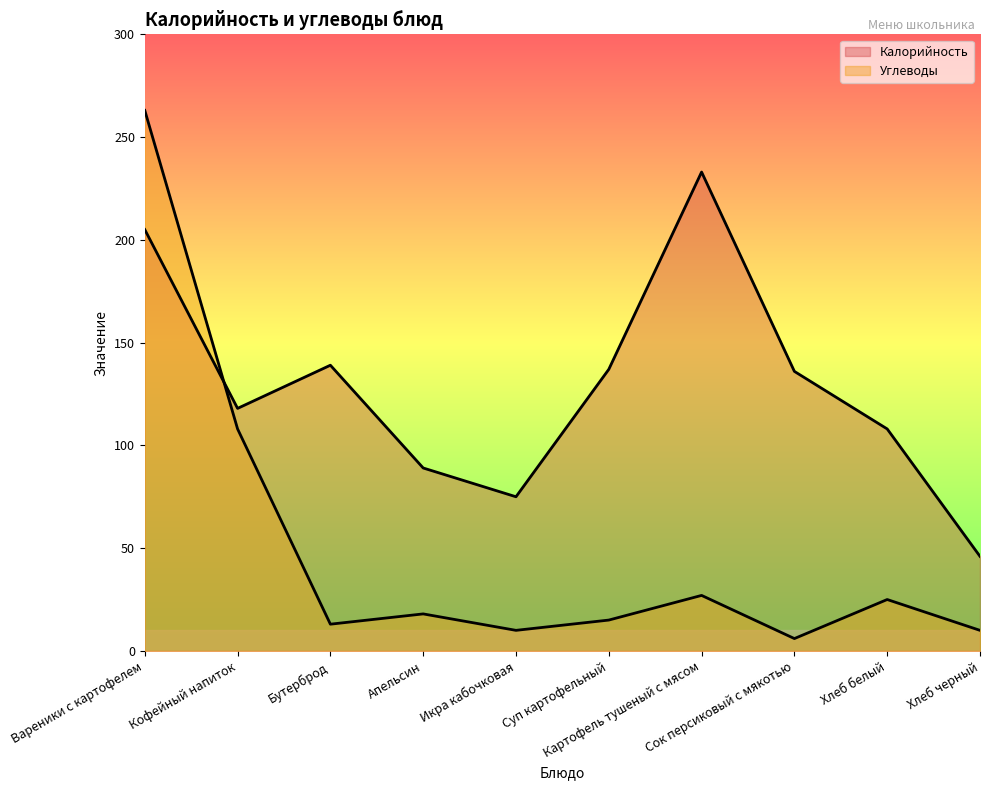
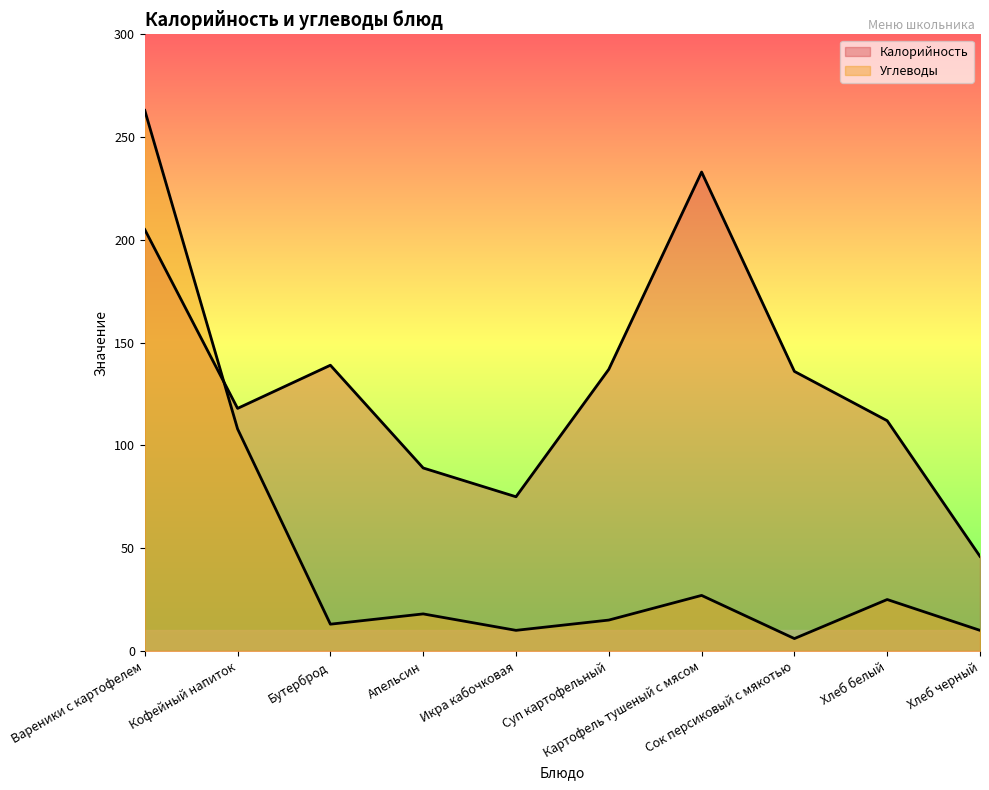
Калорийность, Хлеб белый: 108 -> 112
